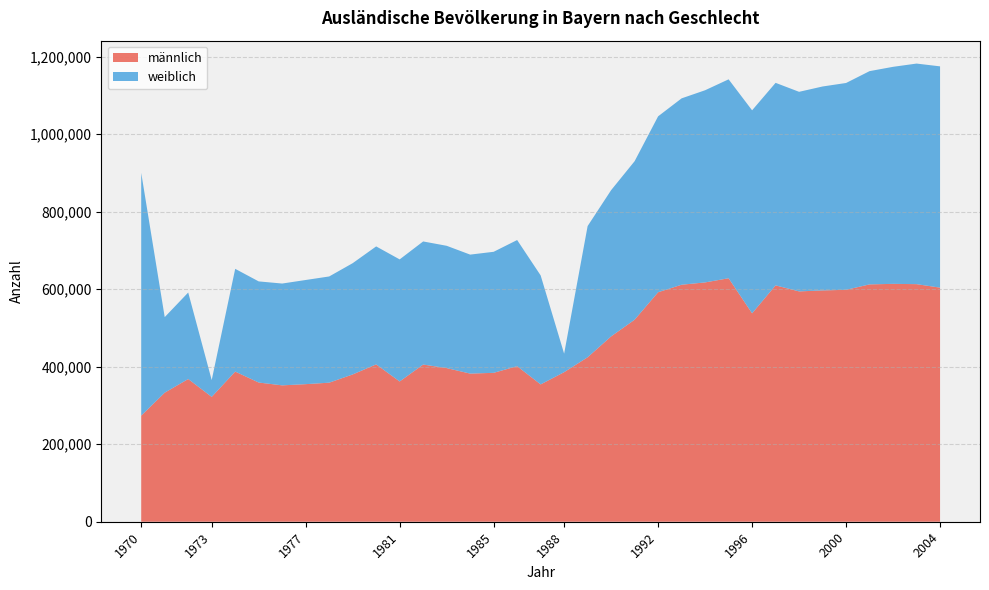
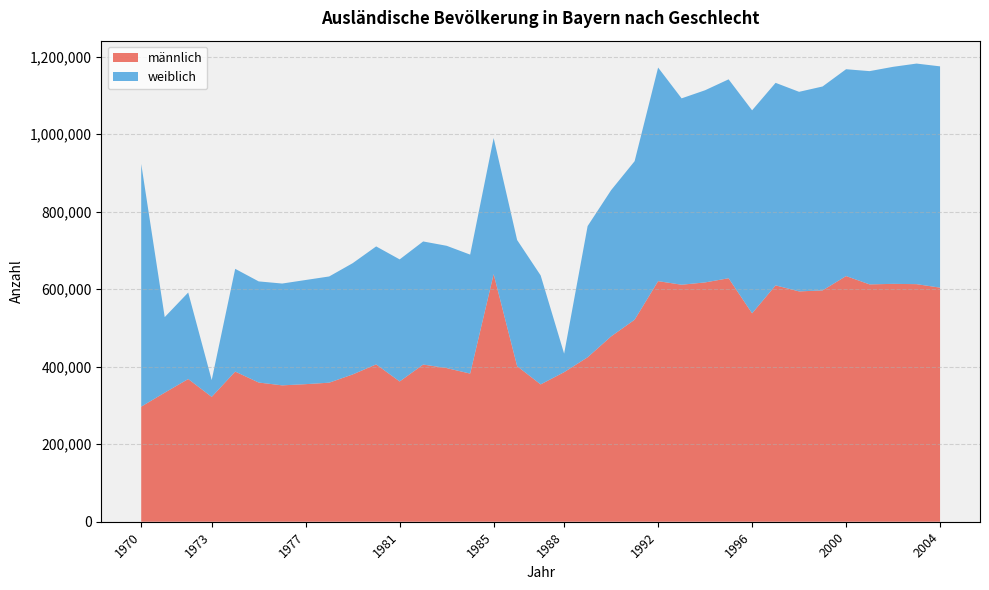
männlich, 1970: 270,000 -> 300,000
männlich, 1985: 380,000 -> 640,000
weiblich, 1985: 310,000 -> 350,000
männlich, 1992: 590,000 -> 620,000
weiblich, 1992: 450,000 -> 550,000
männlich, 2000: 600,000 -> 630,000
